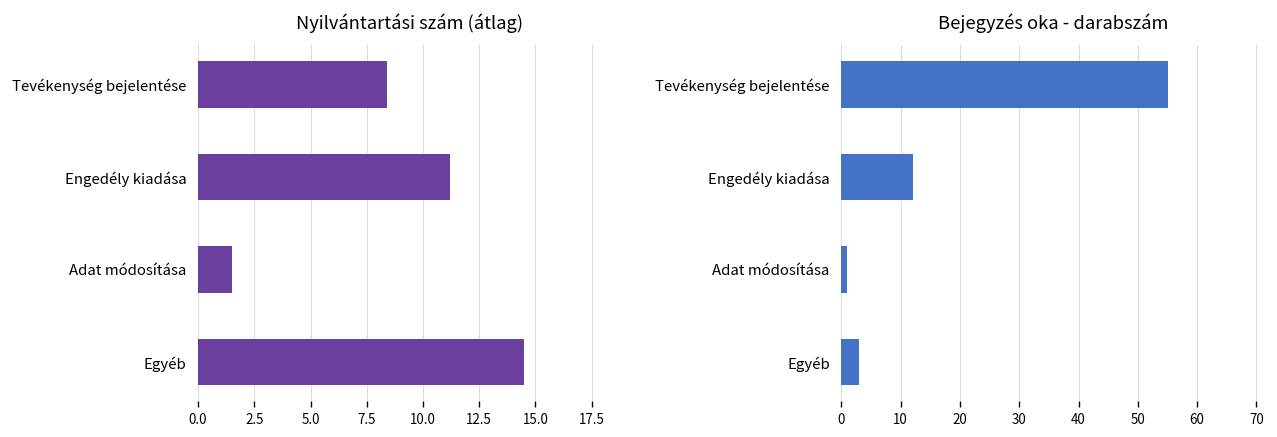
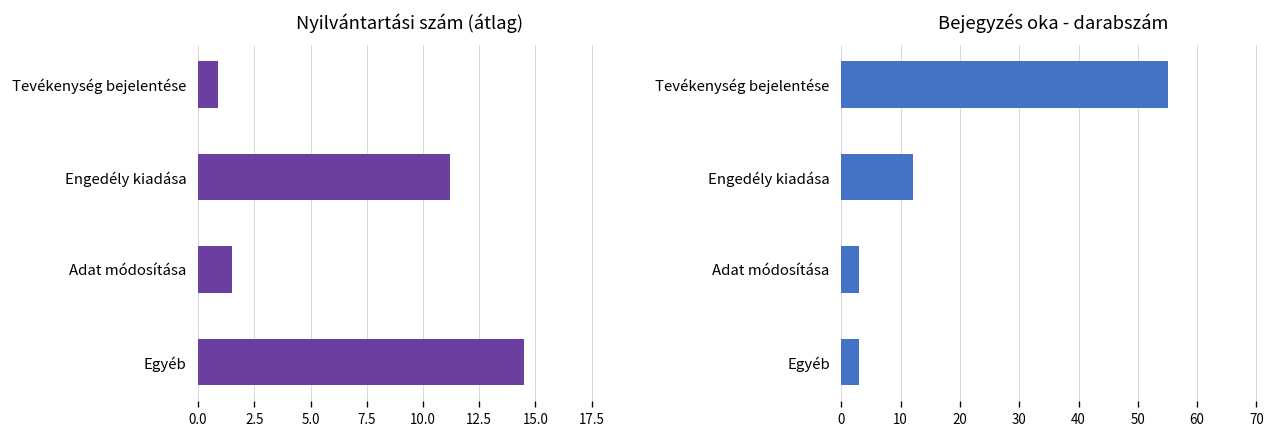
Nyilvántartási szám (átlag), Tevékenység bejelentése: 8.4 -> 0.9
Bejegyzés oka - darabszám, Adat módosítása: 1 -> 3
